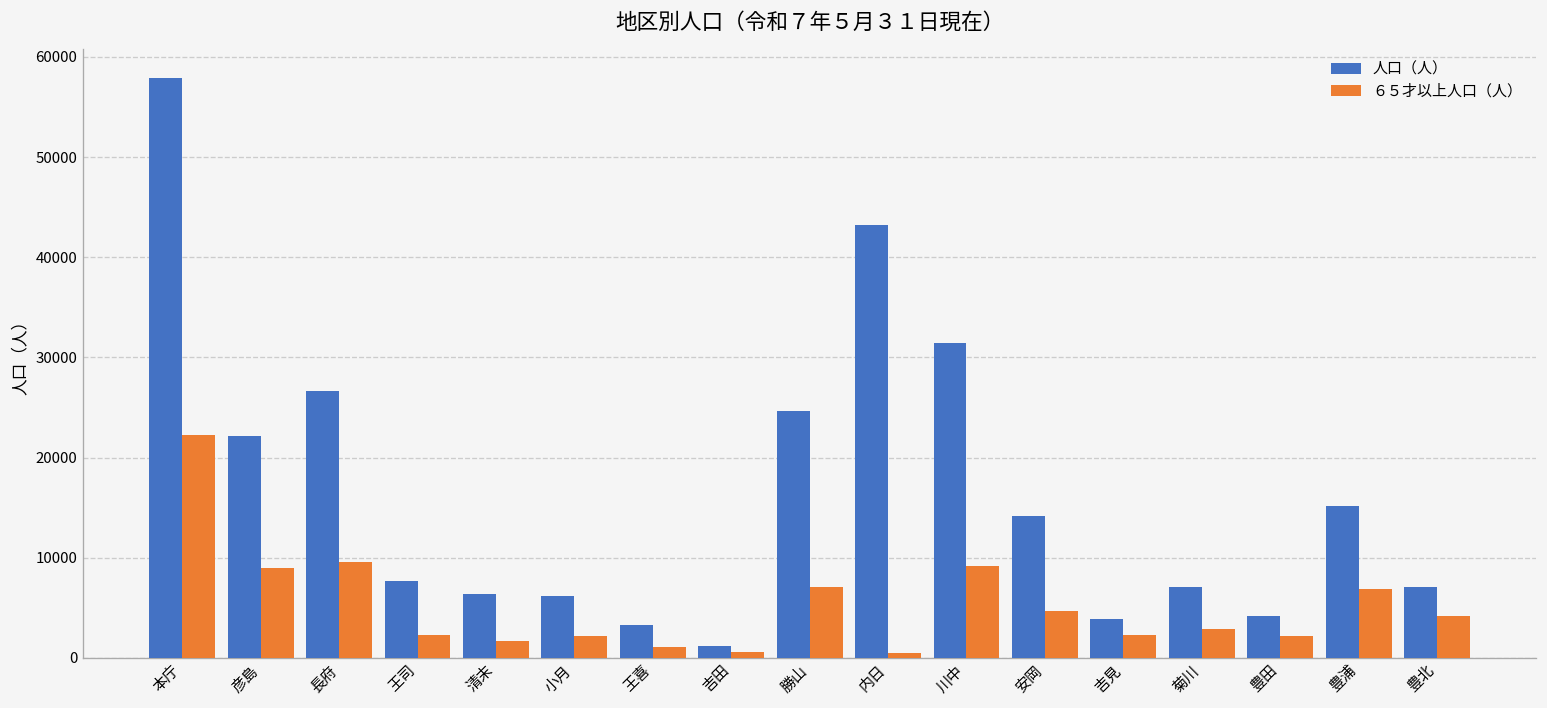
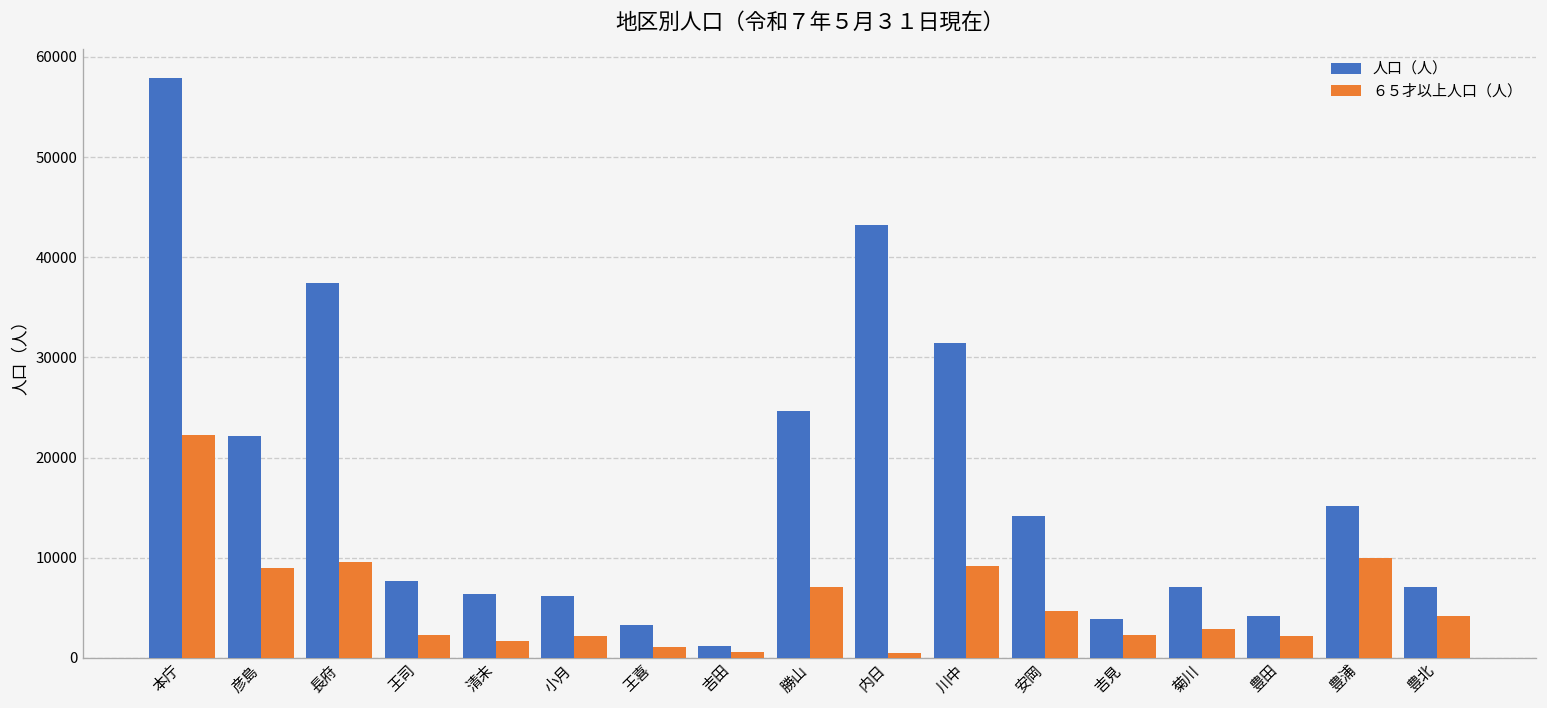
人口（人）, 長府: 27000 -> 37000
６５才以上人口（人）, 豊浦: 7000 -> 10000
